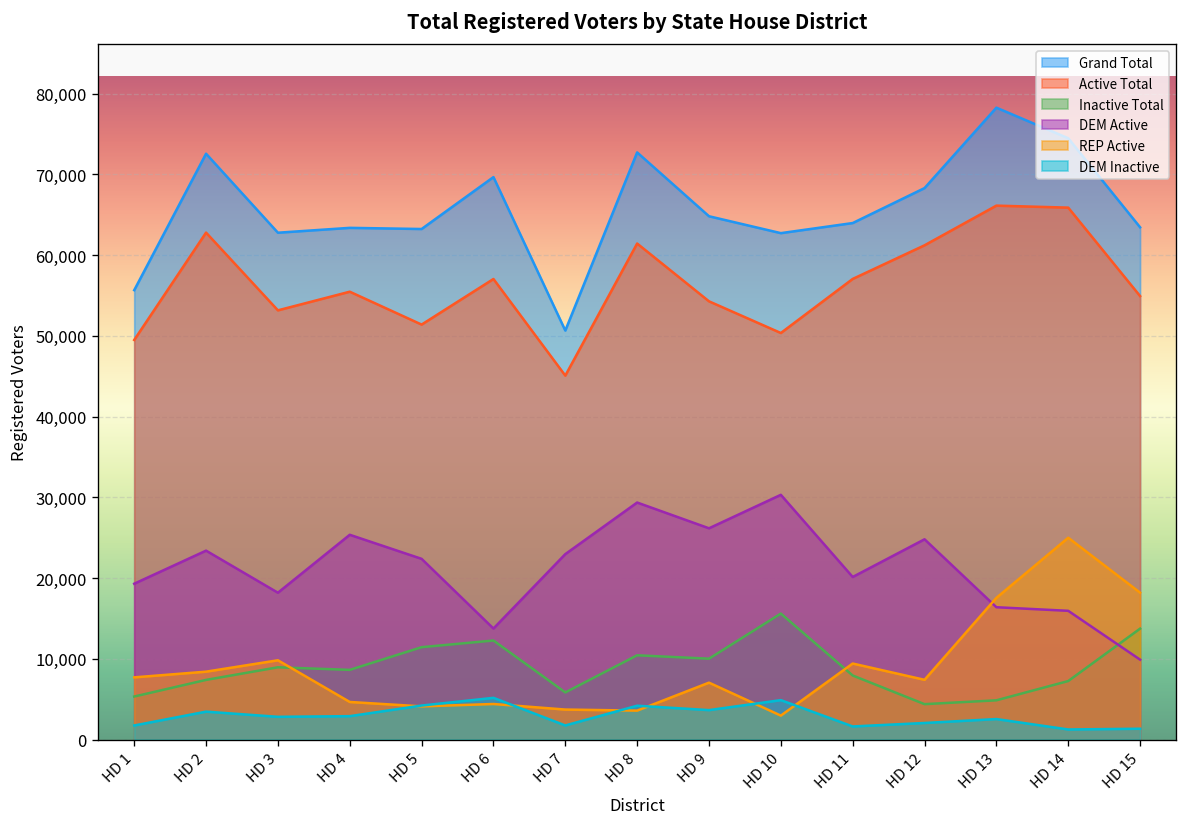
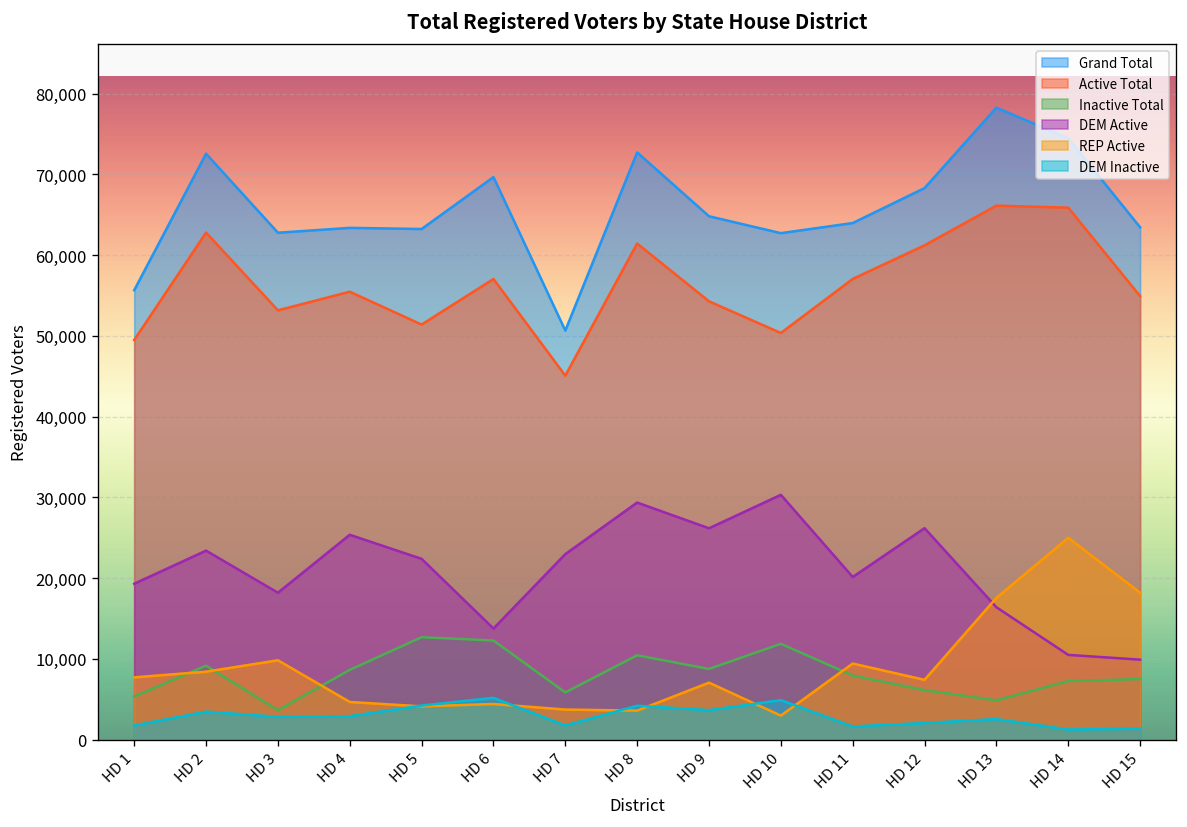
Inactive Total, HD 2: 7,000 -> 9,000
Inactive Total, HD 3: 9,000 -> 4,000
Inactive Total, HD 5: 11,000 -> 13,000
Inactive Total, HD 9: 10,000 -> 9,000
Inactive Total, HD 10: 16,000 -> 12,000
Inactive Total, HD 12: 4,000 -> 6,000
DEM Active, HD 12: 25,000 -> 26,000
DEM Active, HD 14: 16,000 -> 10,000
Inactive Total, HD 15: 14,000 -> 7,000
